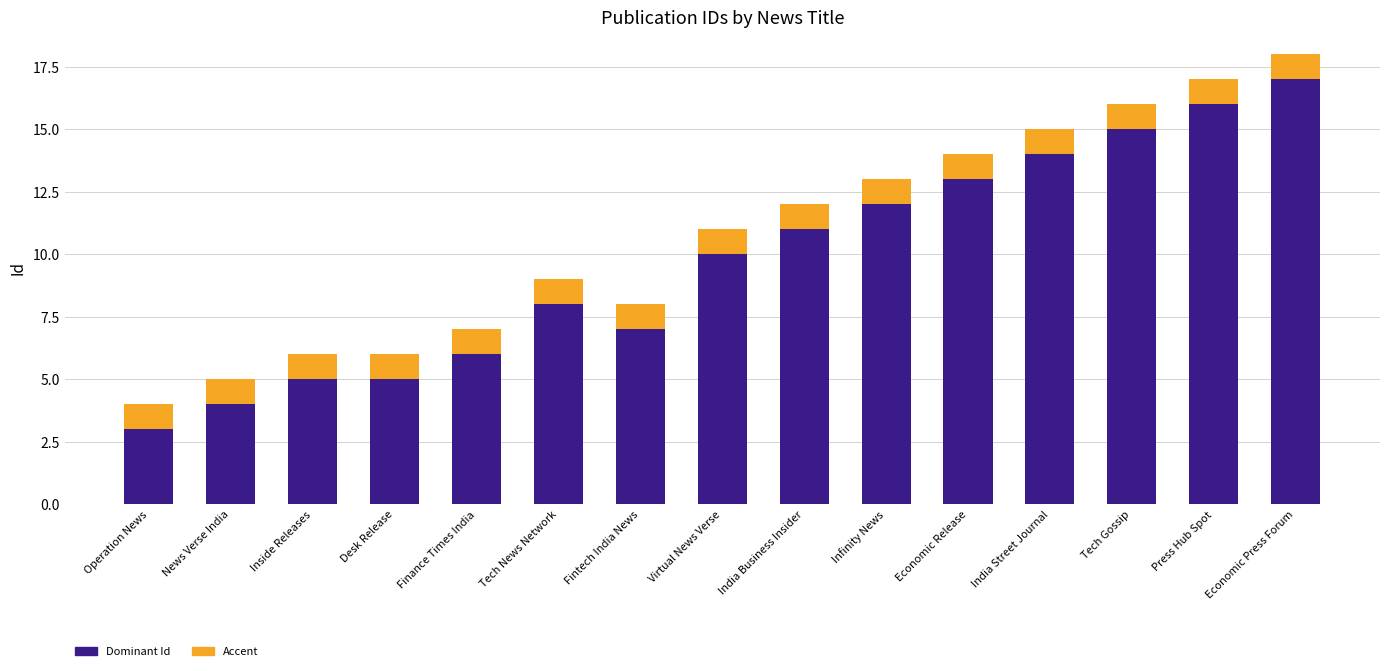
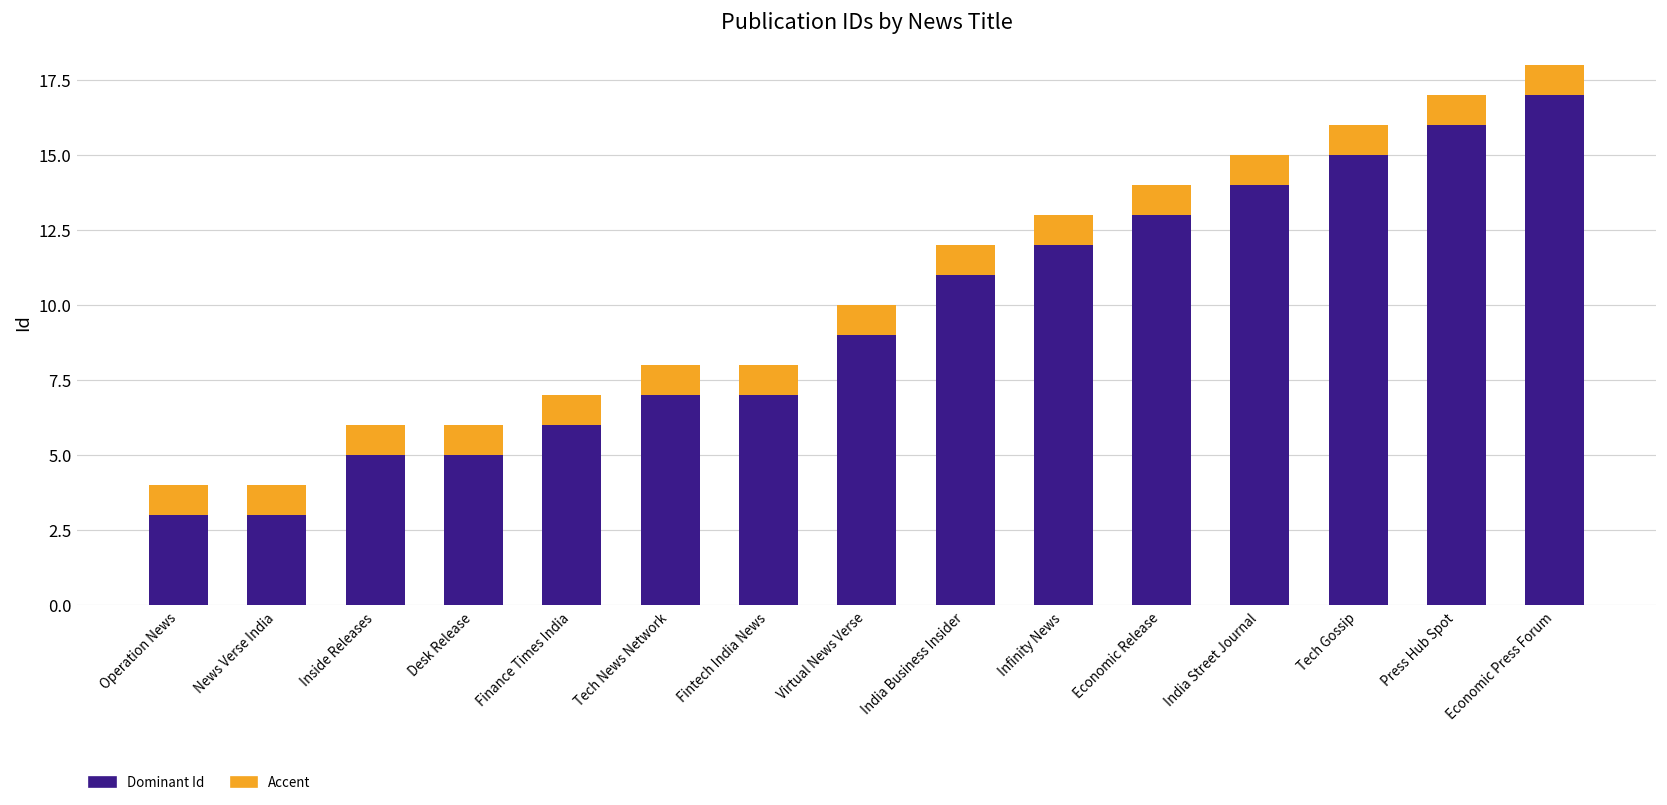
Dominant Id, News Verse India: 4.0 -> 3.0
Dominant Id, Tech News Network: 8.0 -> 7.0
Dominant Id, Virtual News Verse: 10.0 -> 9.0
